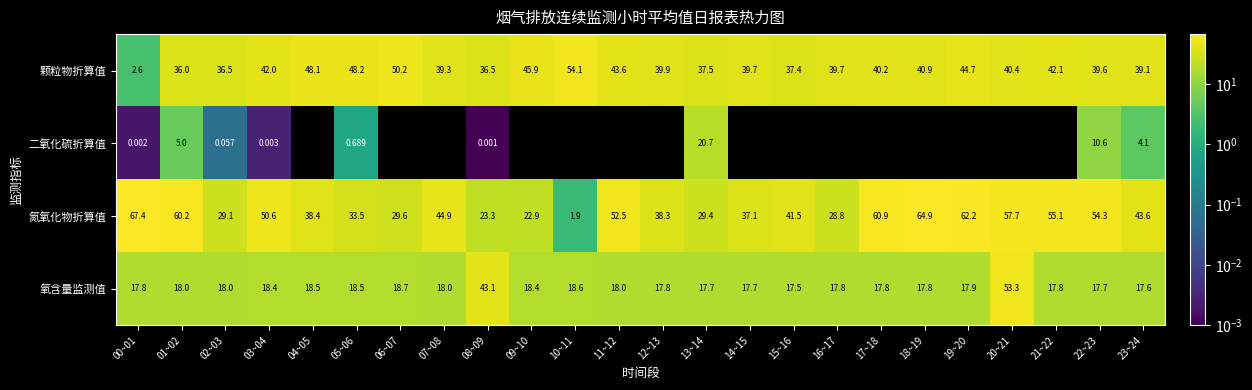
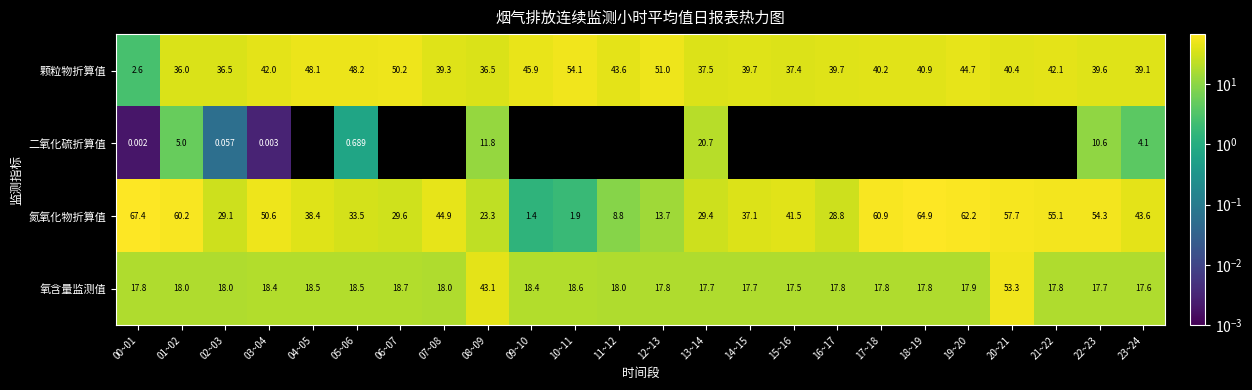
颗粒物折算值, 12~13: 39.9 -> 51.0
二氧化硫折算值, 08~09: 0.001 -> 11.8
氮氧化物折算值, 09~10: 22.9 -> 1.4
氮氧化物折算值, 11~12: 52.5 -> 8.8
氮氧化物折算值, 12~13: 38.3 -> 13.7
